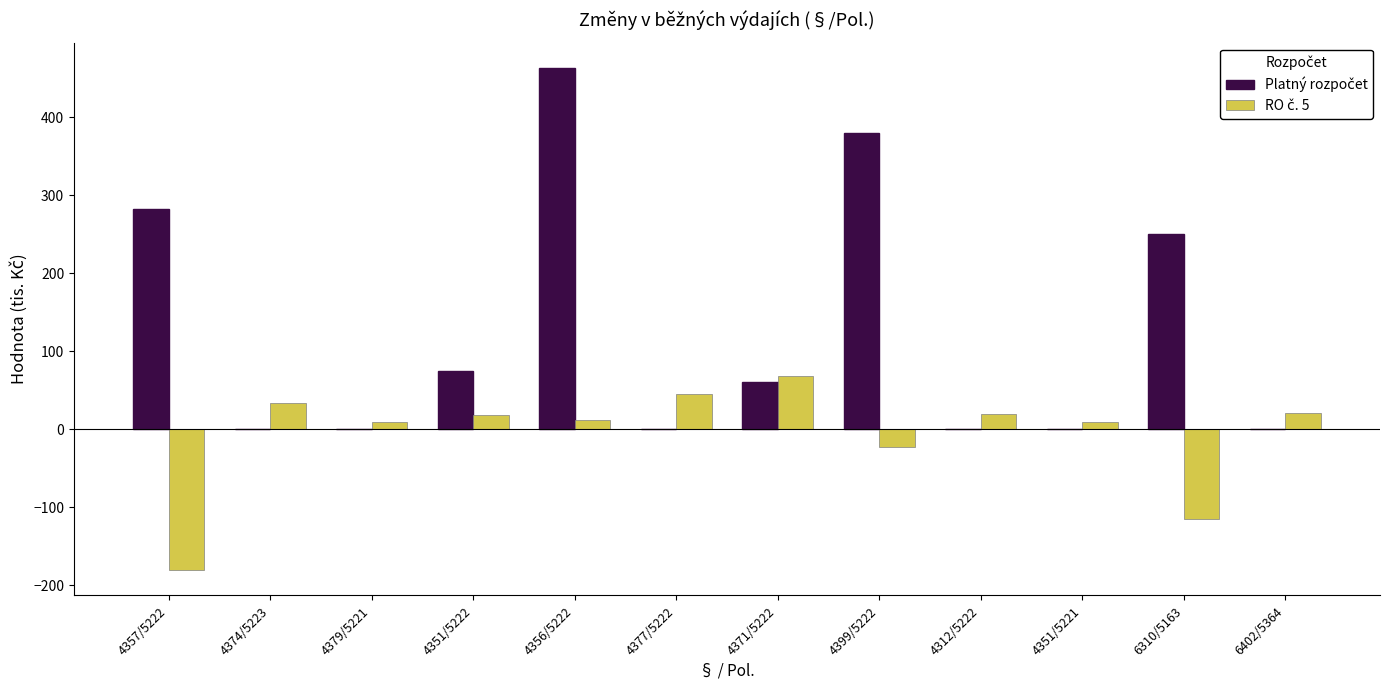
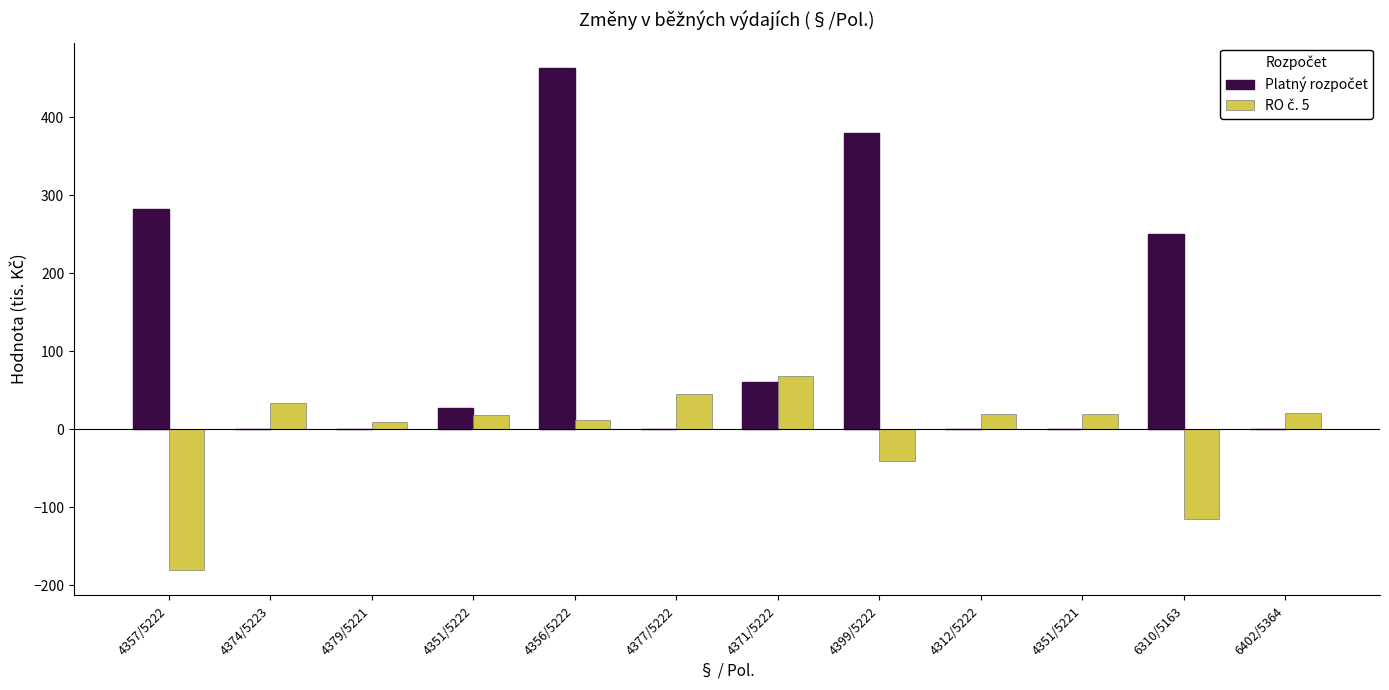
Platný rozpočet, 4351/5222: 80 -> 30
RO č. 5, 4399/5222: -20 -> -40
RO č. 5, 4351/5221: 10 -> 20
